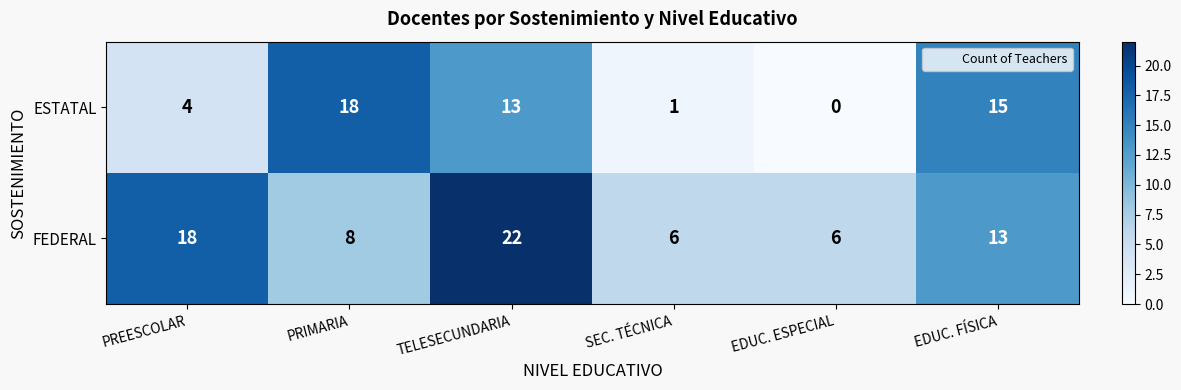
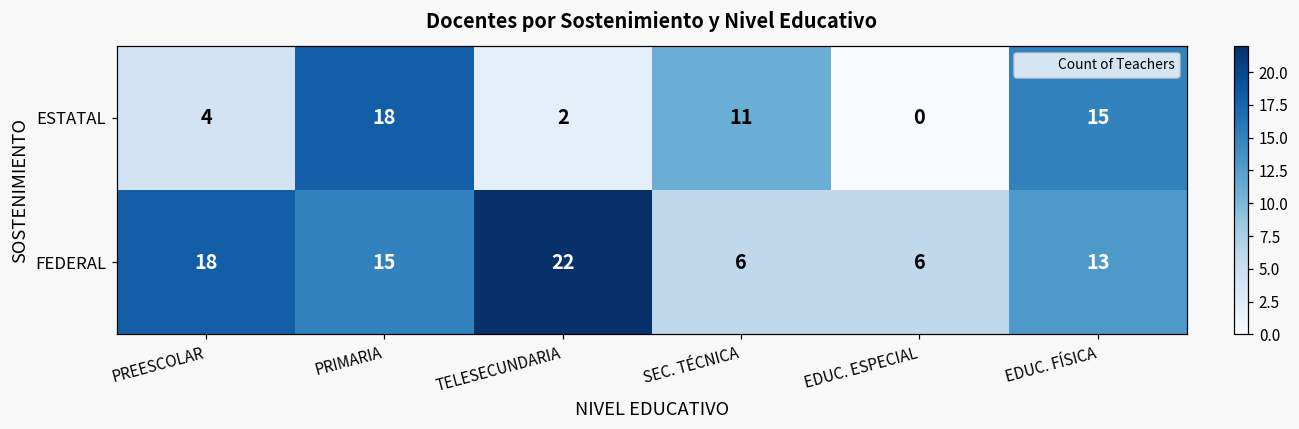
ESTATAL, TELESECUNDARIA: 13 -> 2
ESTATAL, SEC. TÉCNICA: 1 -> 11
FEDERAL, PRIMARIA: 8 -> 15
